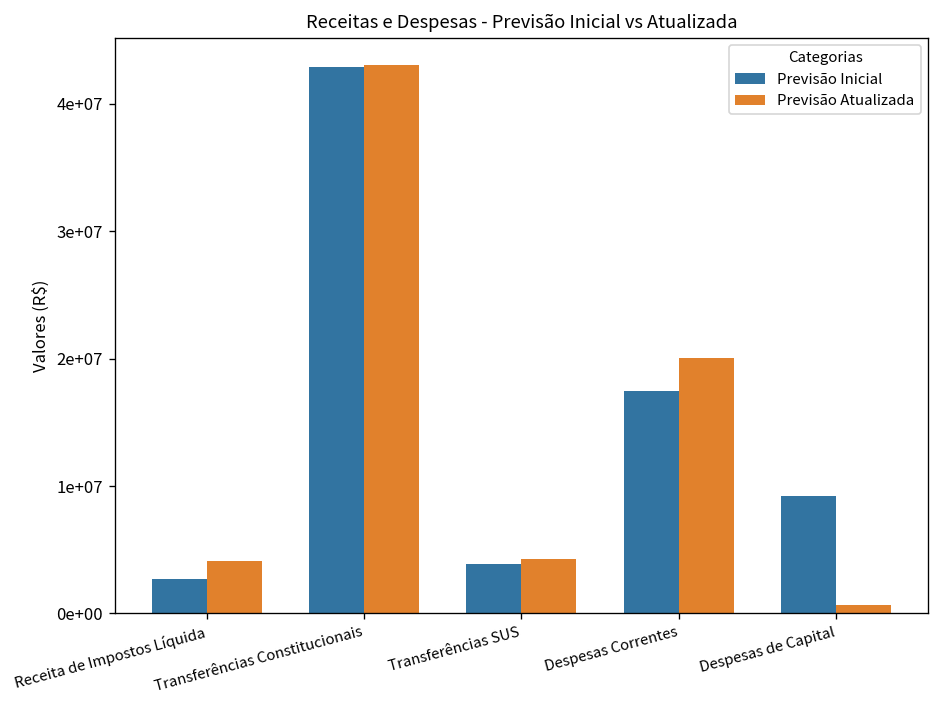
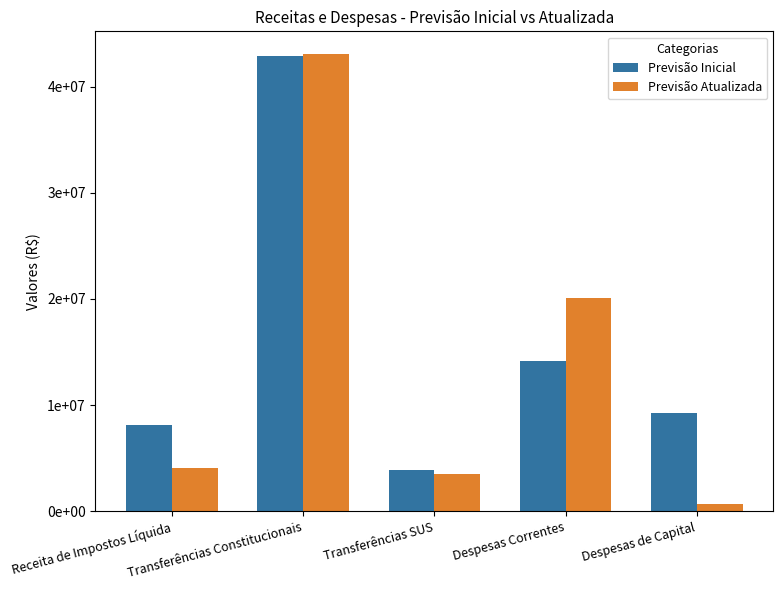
Previsão Inicial, Receita de Impostos Líquida: 2700000 -> 8200000
Previsão Atualizada, Transferências SUS: 4300000 -> 3500000
Previsão Inicial, Despesas Correntes: 17400000 -> 14100000
